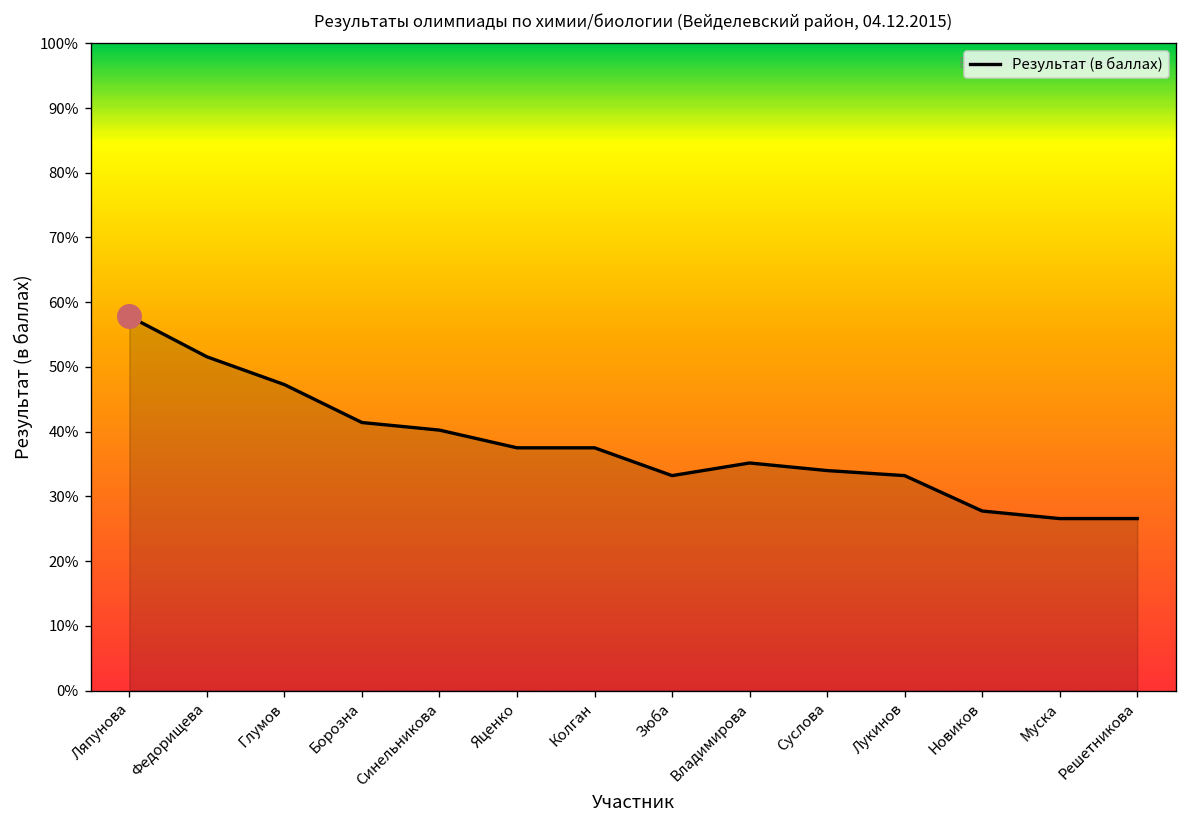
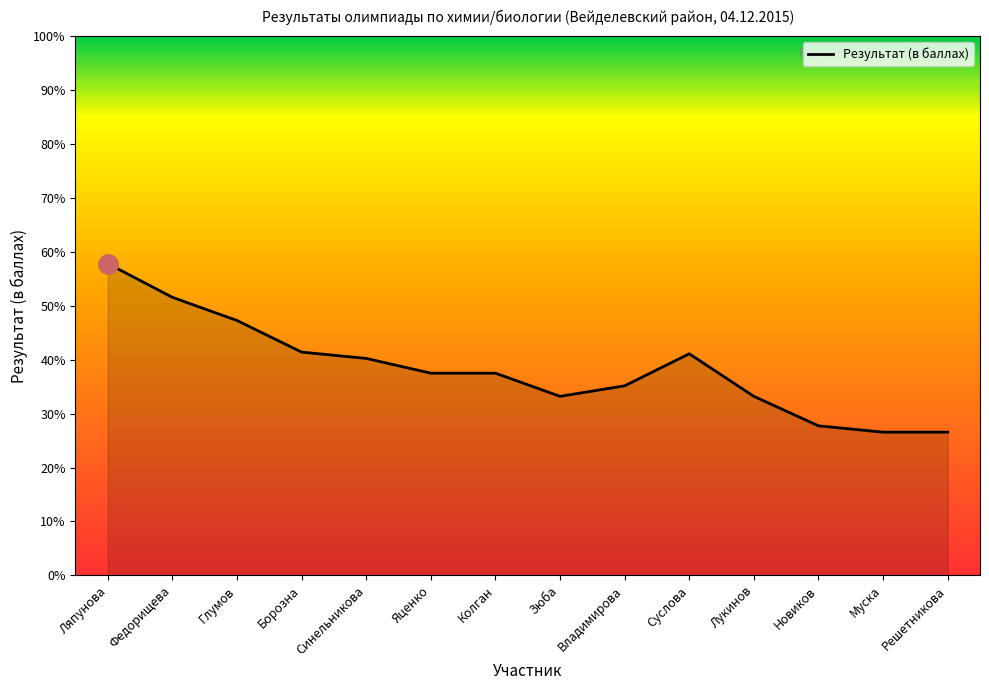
Результат (в баллах), Суслова: 34% -> 41%
